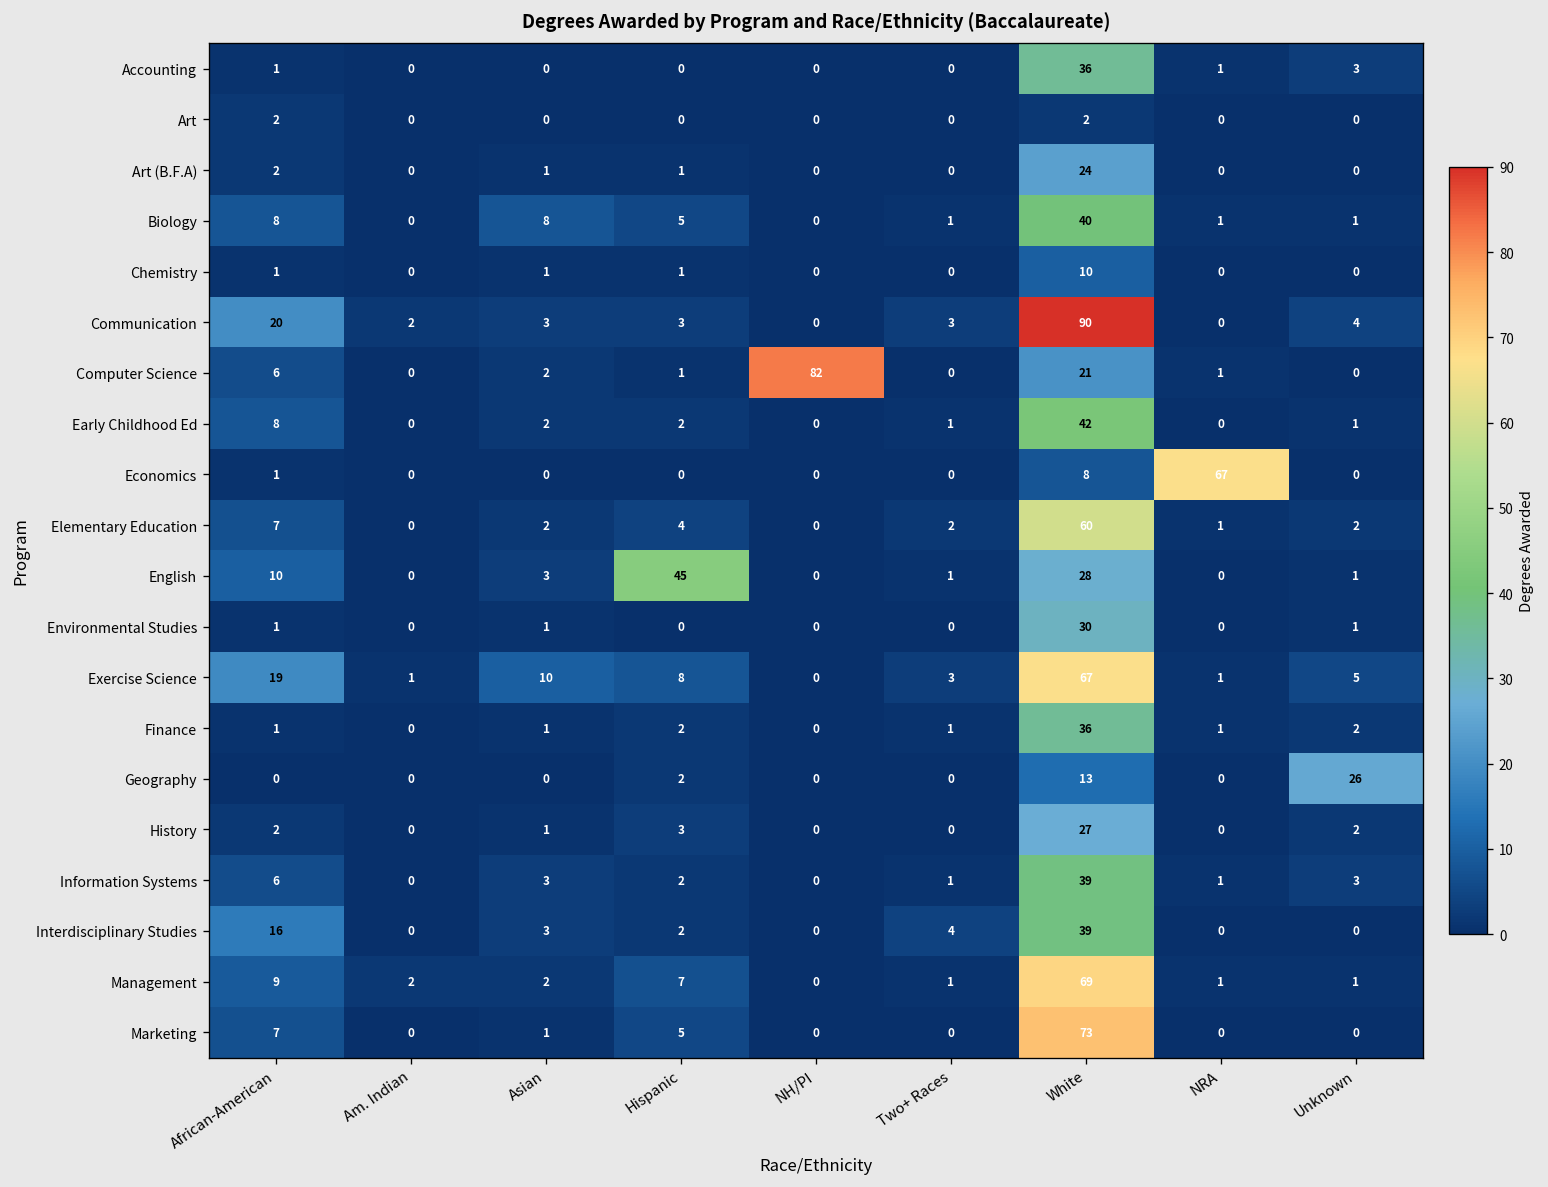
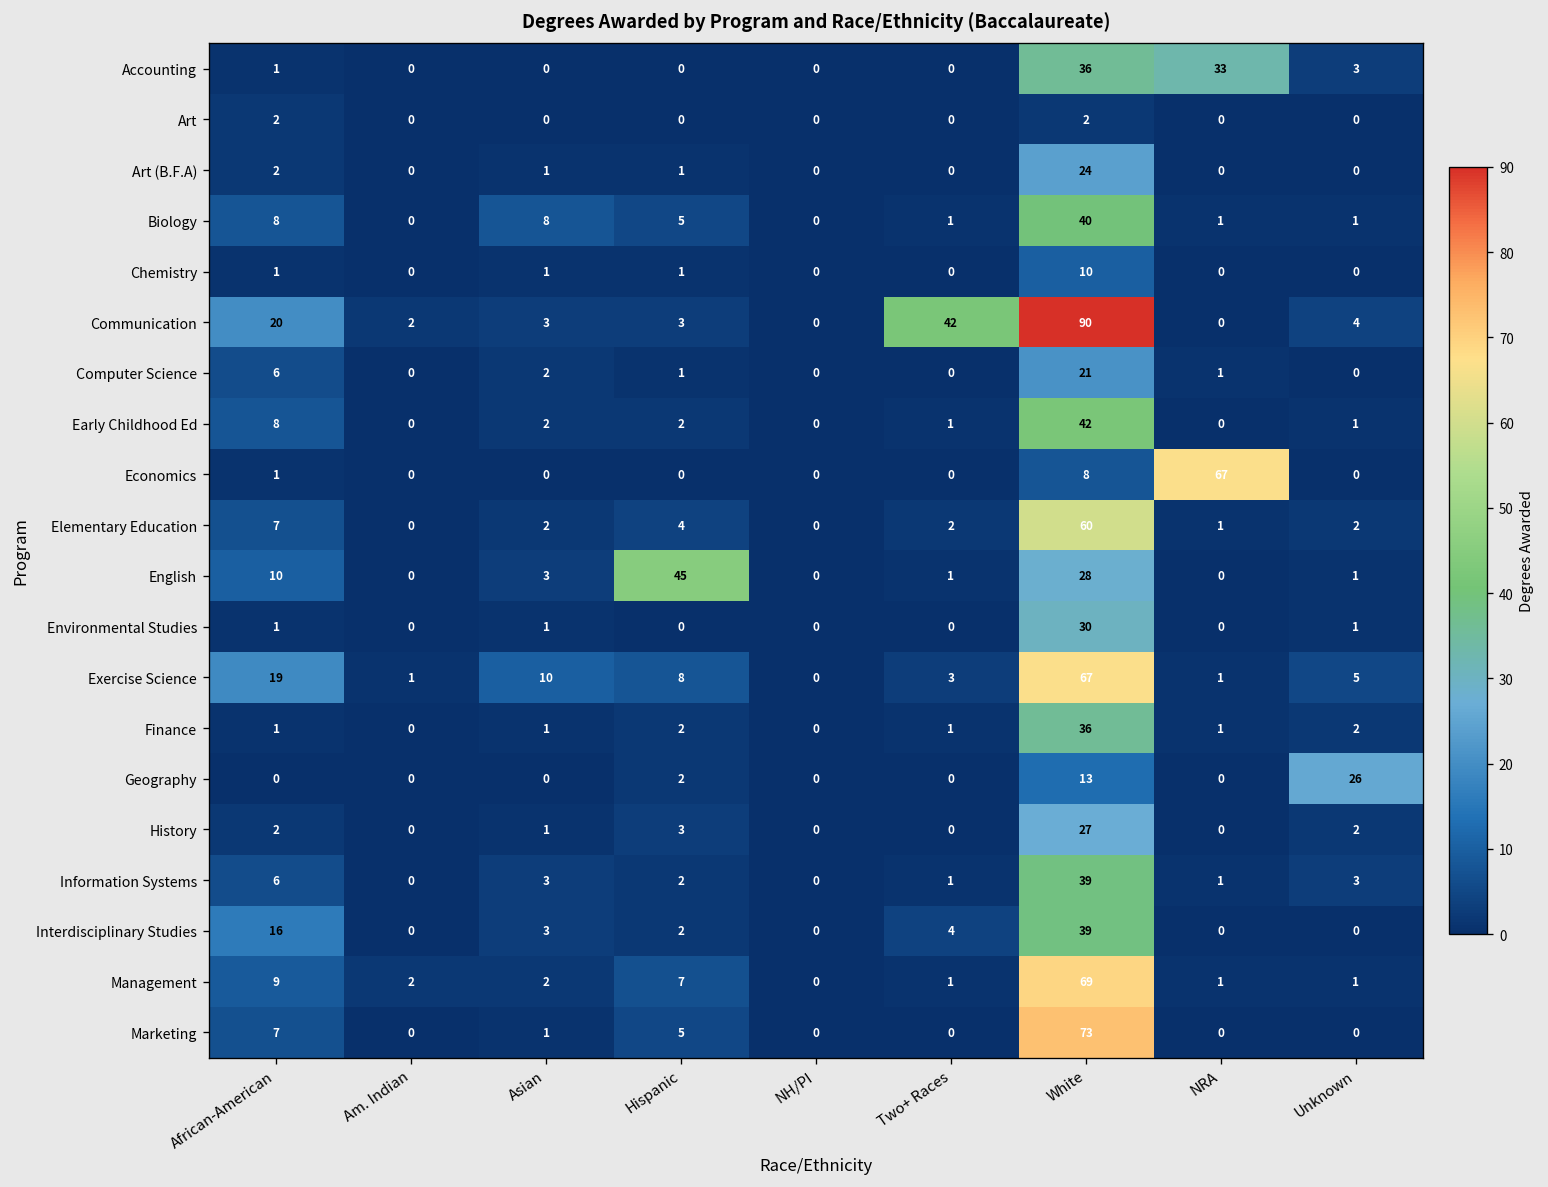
Accounting, NRA: 1 -> 33
Communication, Two+ Races: 3 -> 42
Computer Science, NH/PI: 82 -> 0
